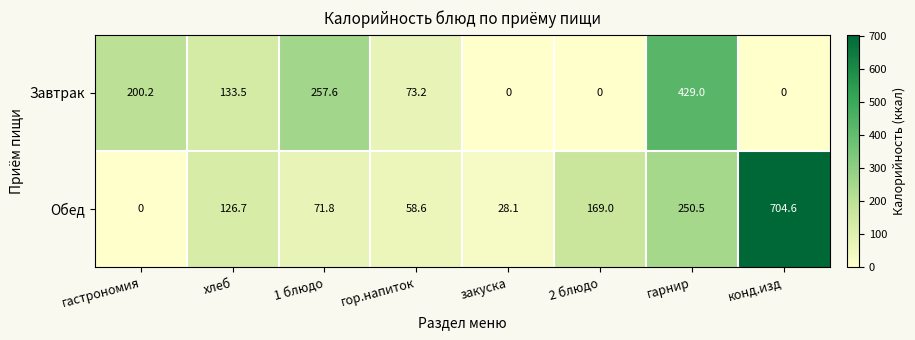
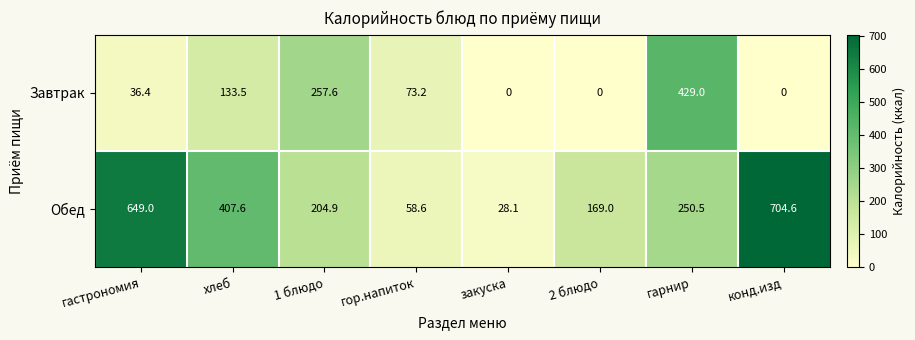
Завтрак, гастрономия: 200.2 -> 36.4
Обед, гастрономия: 0 -> 649.0
Обед, хлеб: 126.7 -> 407.6
Обед, 1 блюдо: 71.8 -> 204.9
